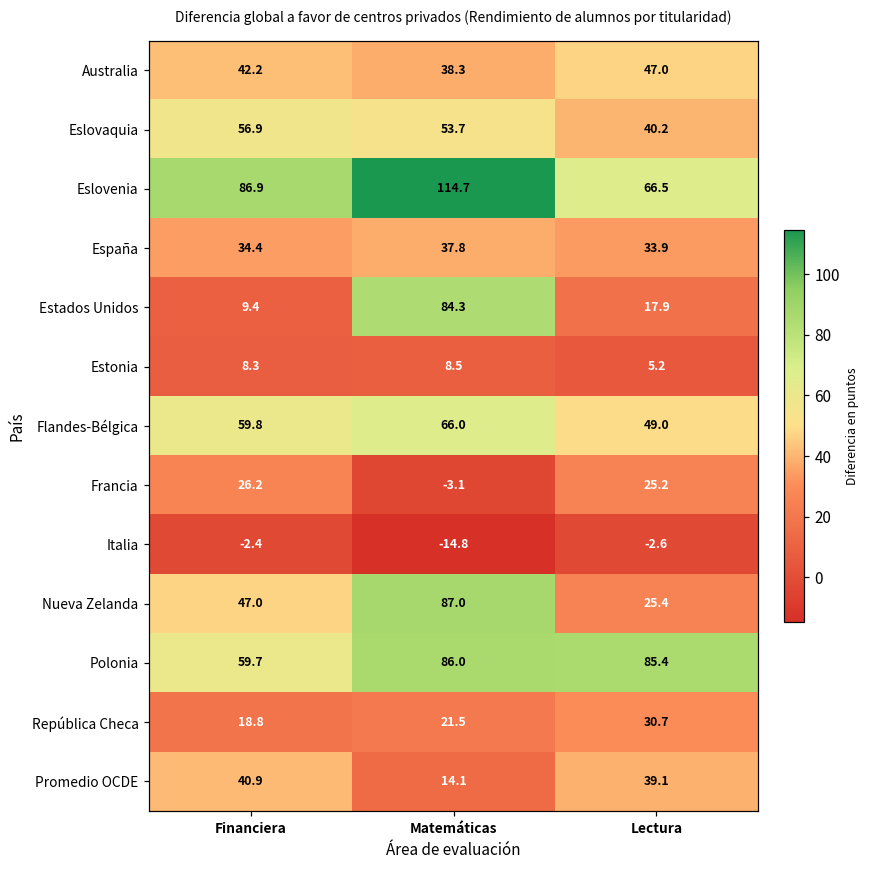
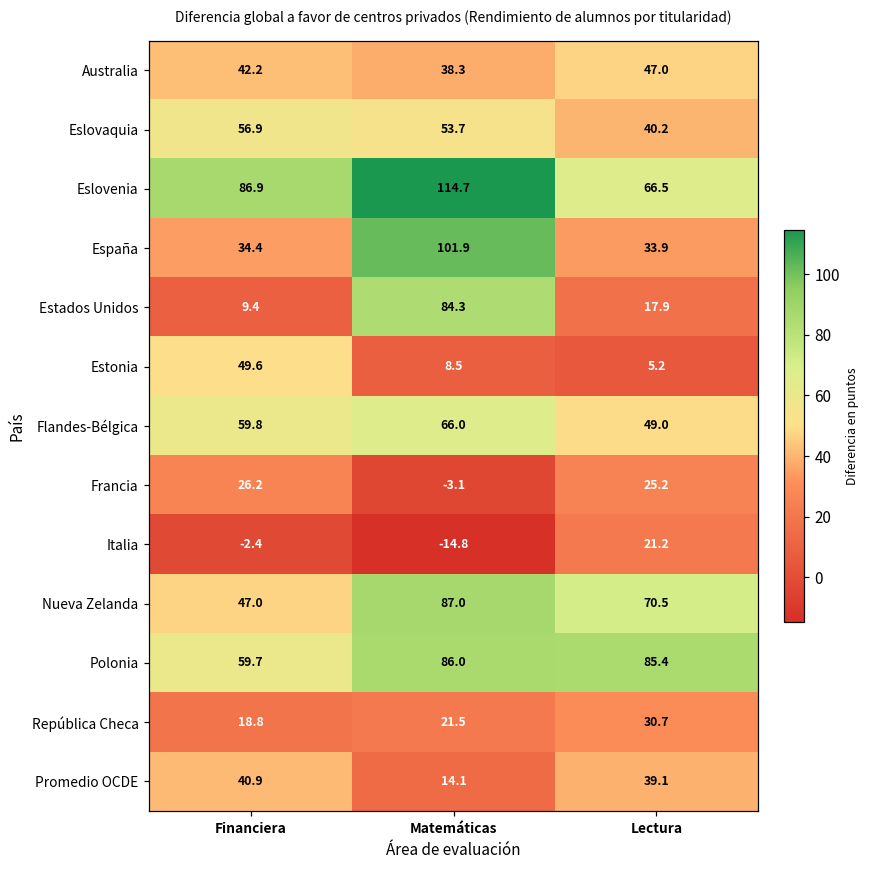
España, Matemáticas: 37.8 -> 101.9
Estonia, Financiera: 8.3 -> 49.6
Italia, Lectura: -2.6 -> 21.2
Nueva Zelanda, Lectura: 25.4 -> 70.5
